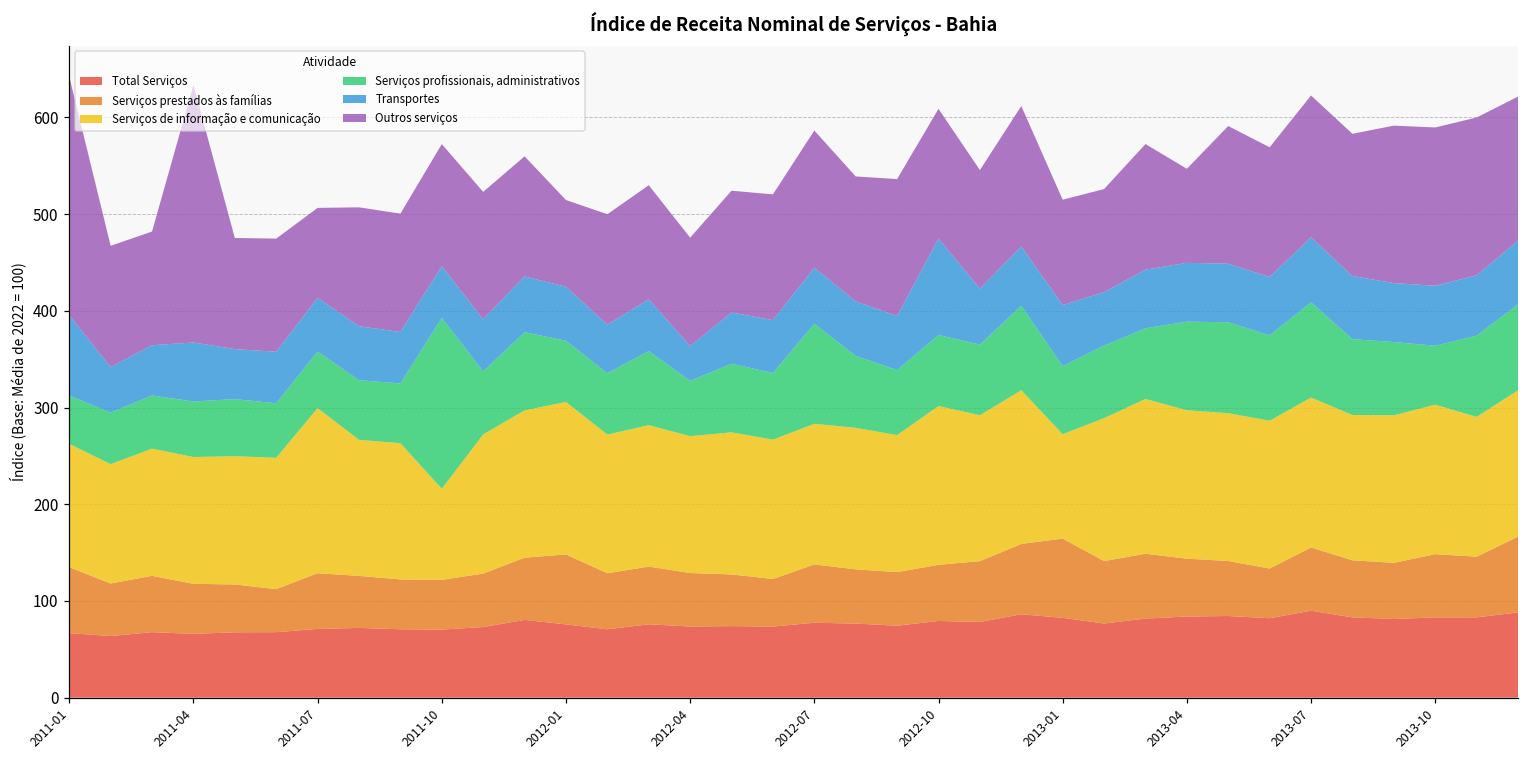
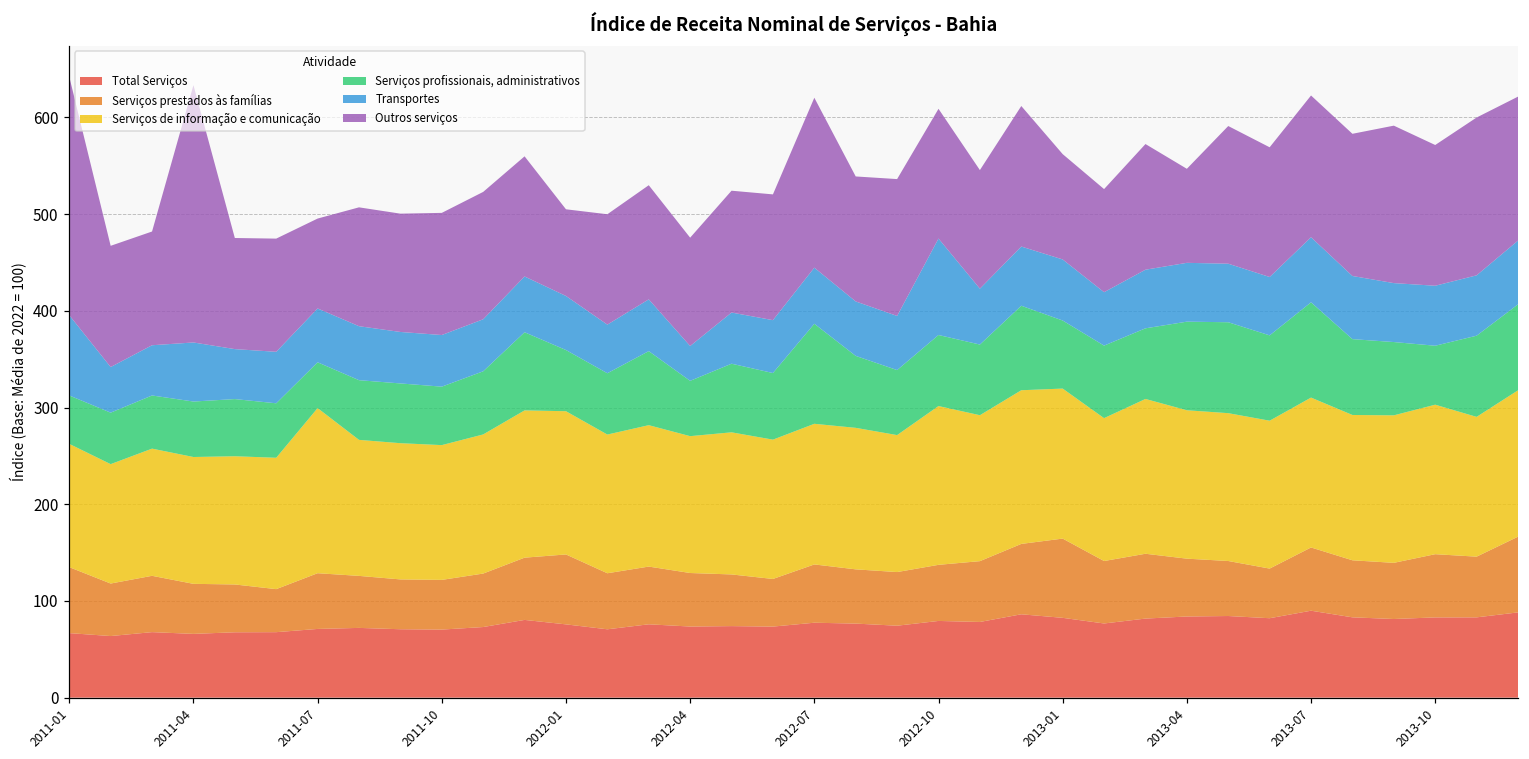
Serviços profissionais, administrativos, 2011-07: 60 -> 50
Serviços de informação e comunicação, 2011-10: 90 -> 140
Serviços profissionais, administrativos, 2011-10: 180 -> 60
Serviços de informação e comunicação, 2012-01: 160 -> 150
Outros serviços, 2012-07: 140 -> 180
Serviços de informação e comunicação, 2013-01: 110 -> 160
Outros serviços, 2013-10: 160 -> 150
